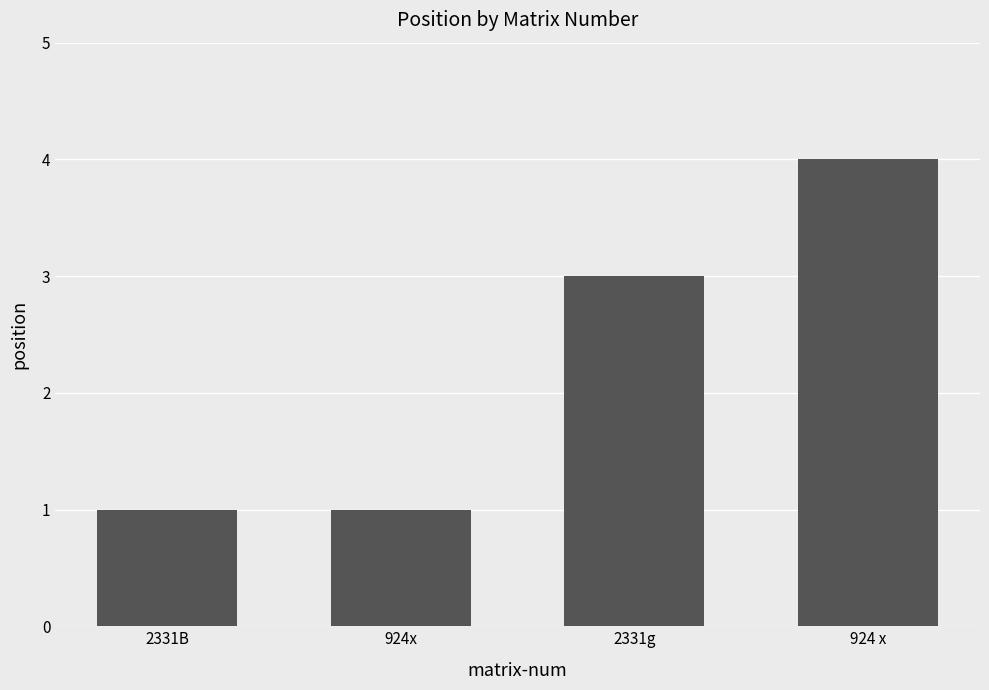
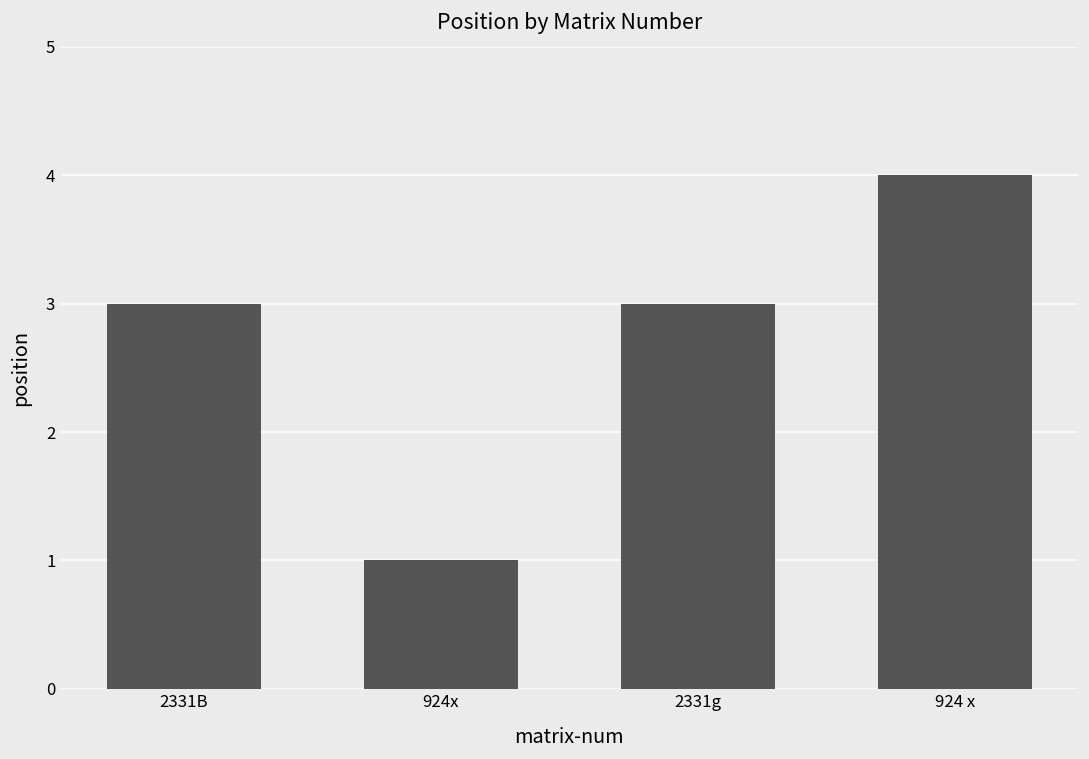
2331B: 1 -> 3
